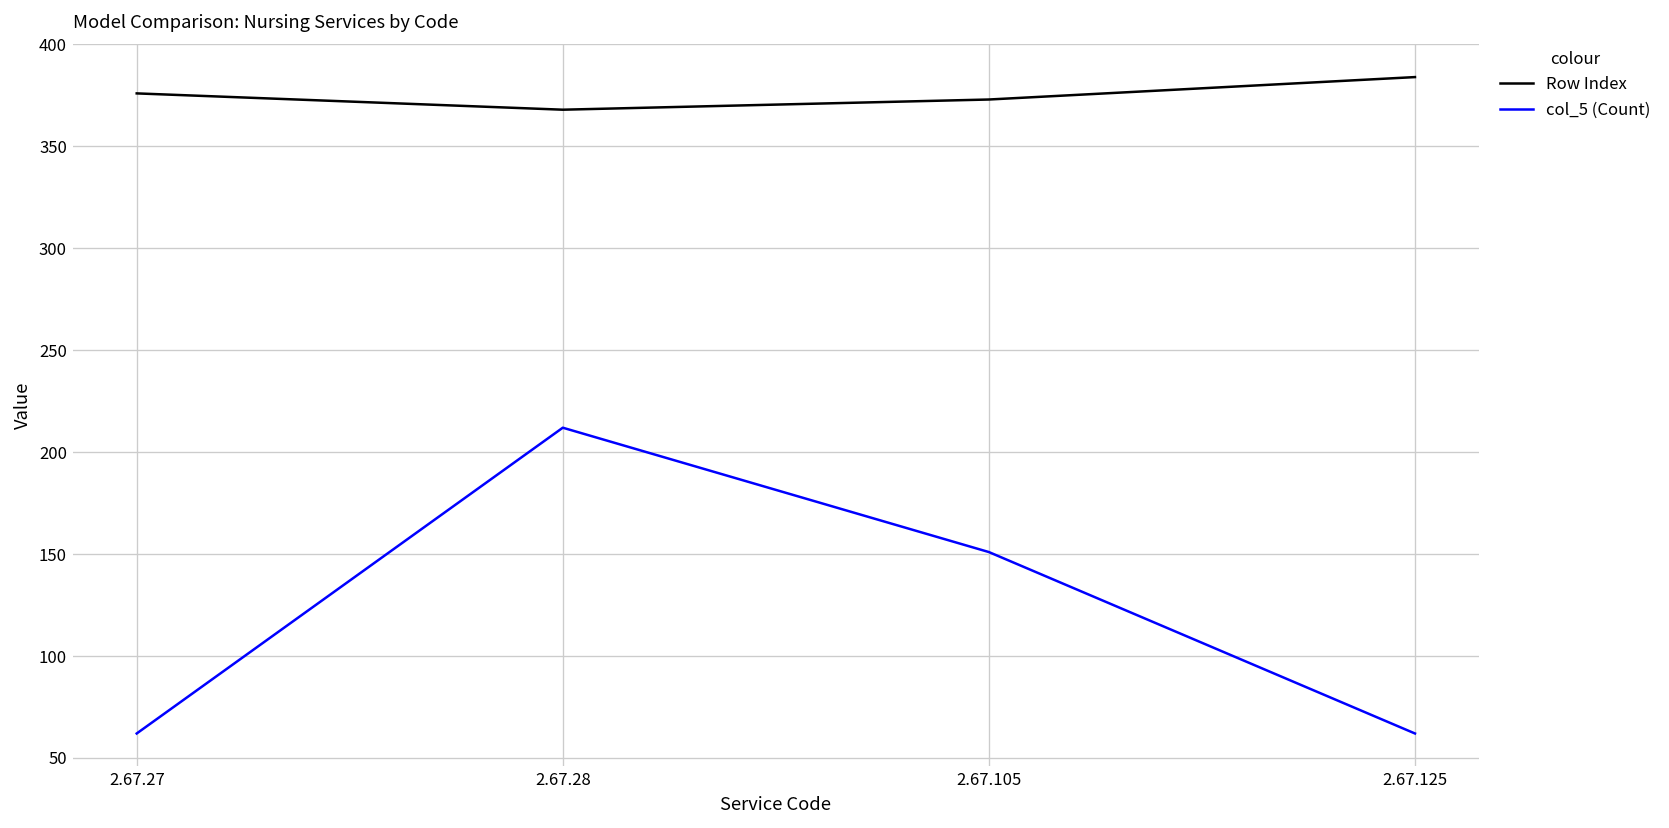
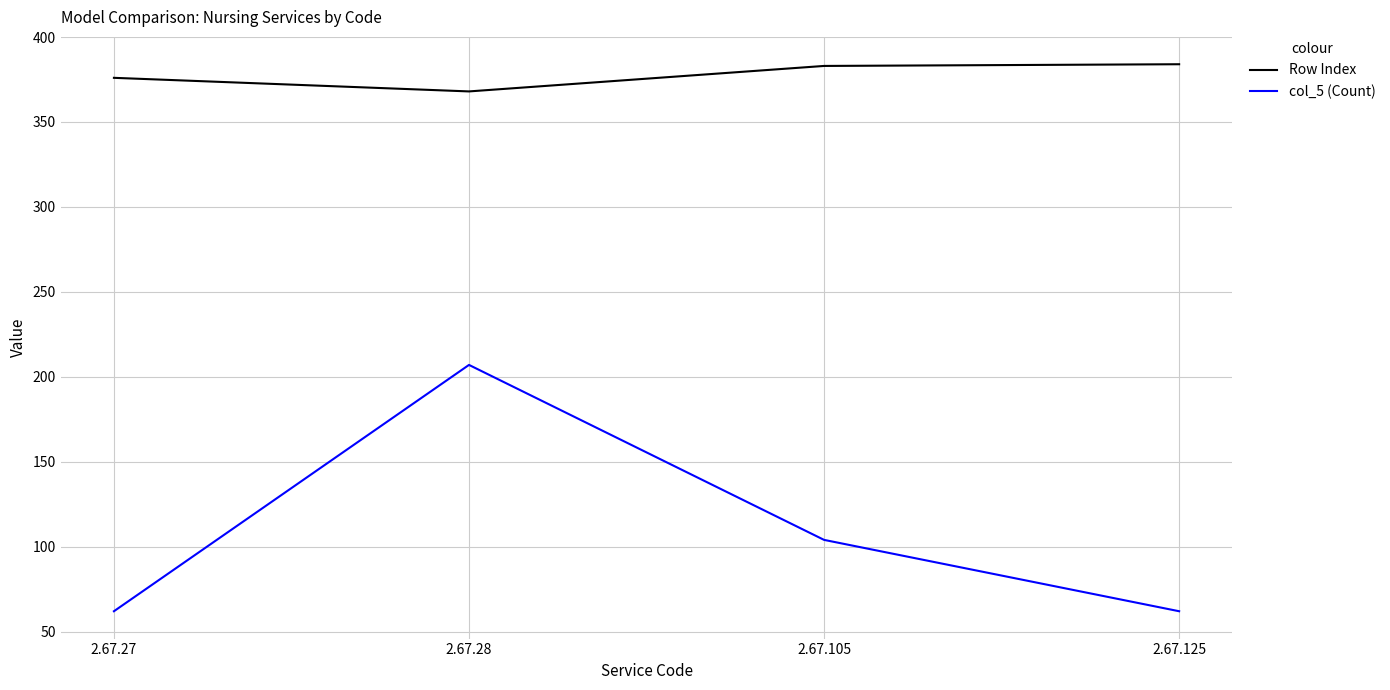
col_5 (Count), 2.67.28: 212 -> 207
Row Index, 2.67.105: 373 -> 383
col_5 (Count), 2.67.105: 151 -> 104
